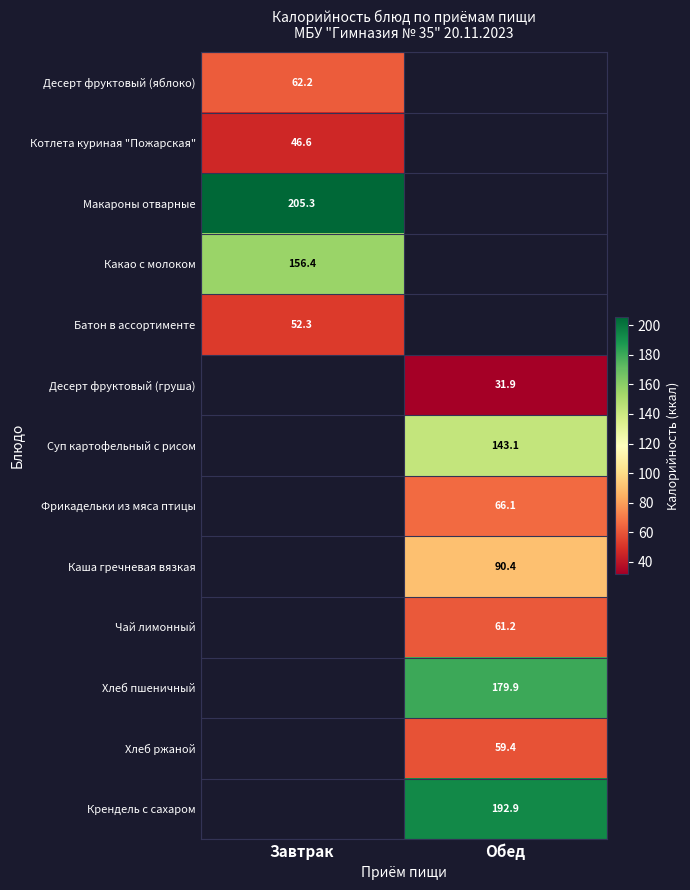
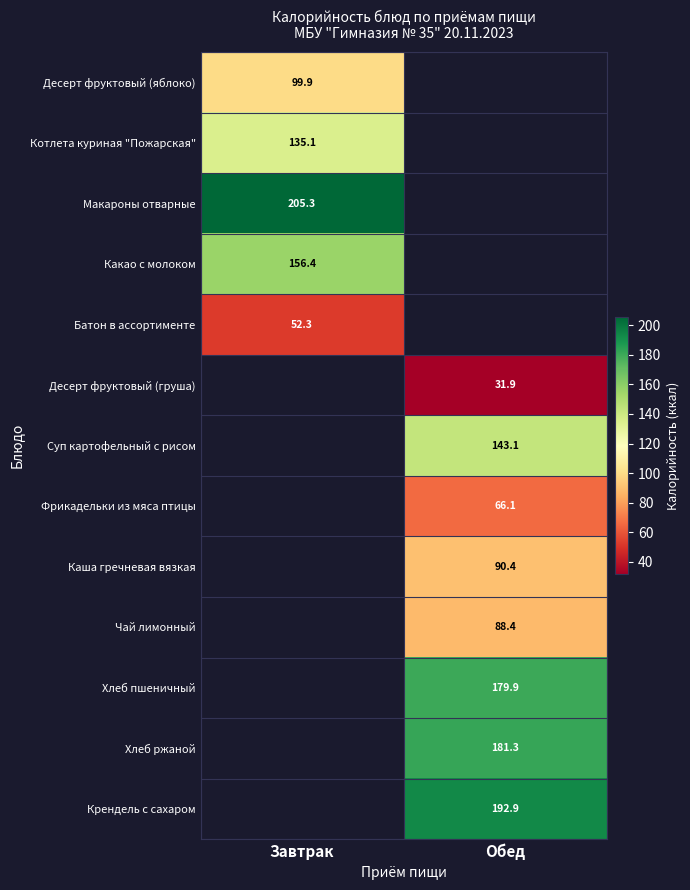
Десерт фруктовый (яблоко), Завтрак: 62.2 -> 99.9
Котлета куриная "Пожарская", Завтрак: 46.6 -> 135.1
Чай лимонный, Обед: 61.2 -> 88.4
Хлеб ржаной, Обед: 59.4 -> 181.3
